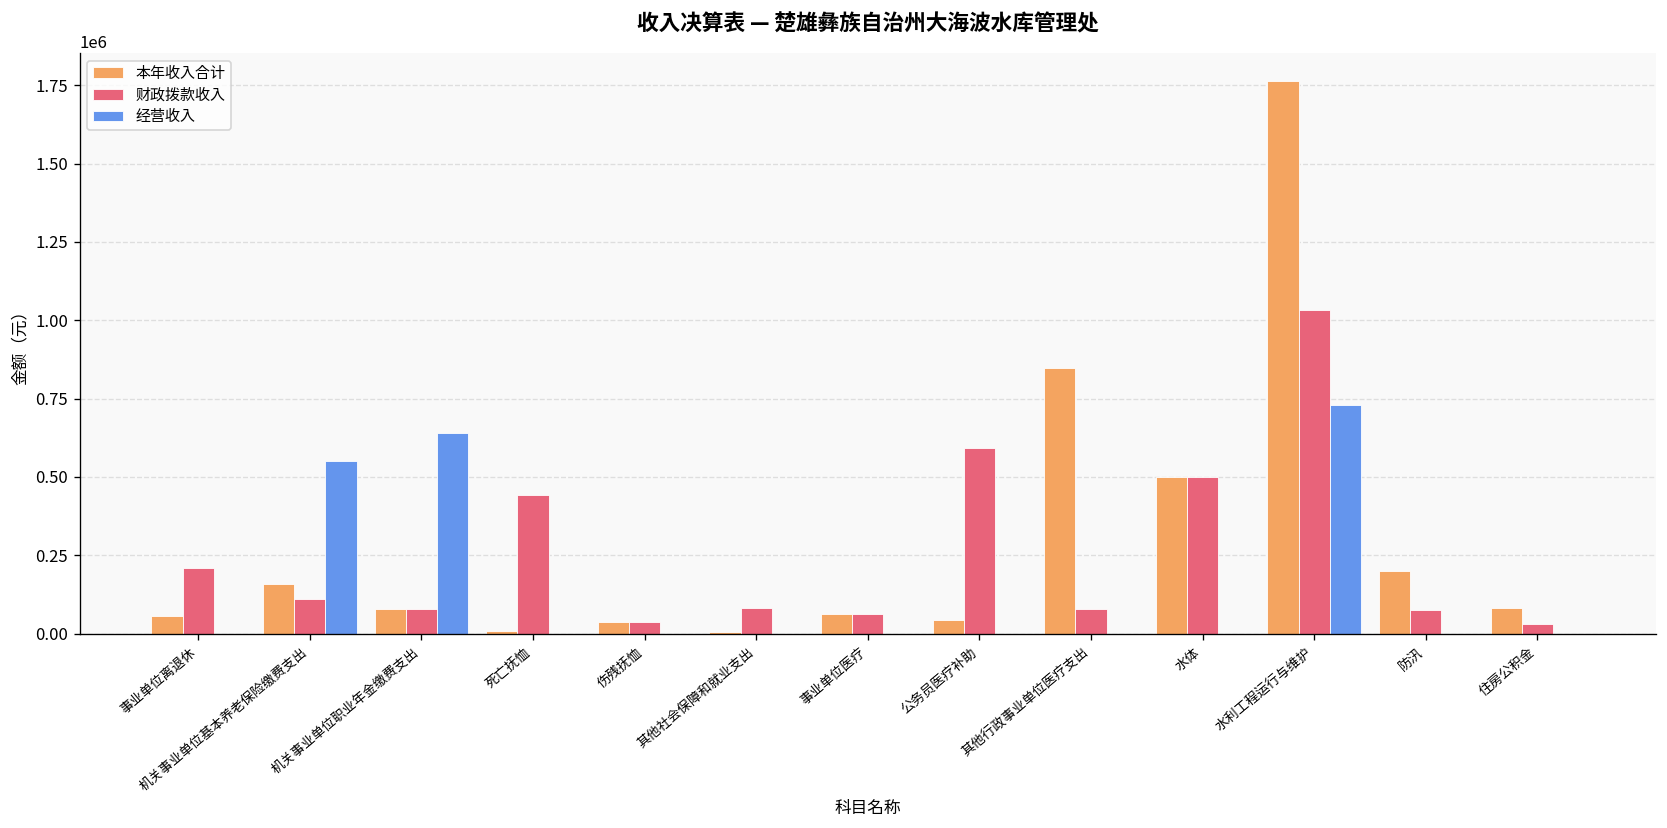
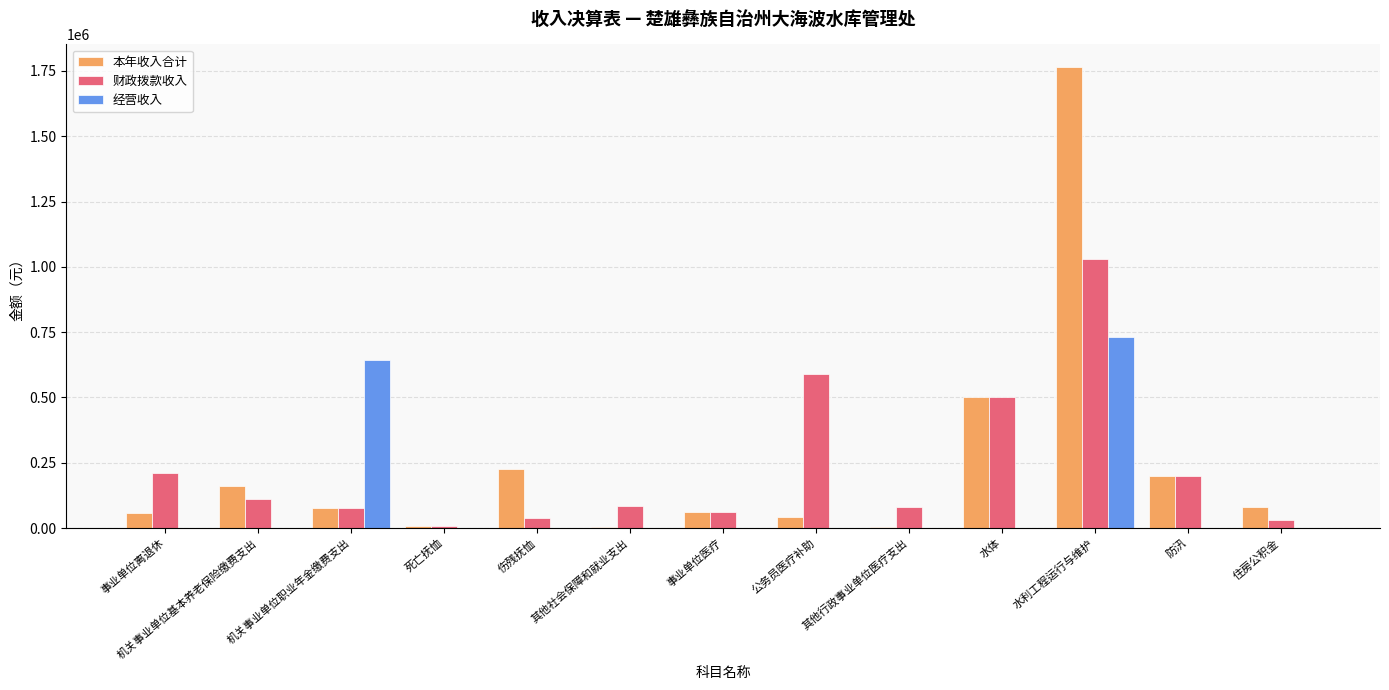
经营收入, 机关事业单位基本养老保险缴费支出: 550000 -> 0
财政拨款收入, 死亡抚恤: 440000 -> 10000
本年收入合计, 伤残抚恤: 40000 -> 230000
本年收入合计, 其他行政事业单位医疗支出: 850000 -> 10000
财政拨款收入, 防汛: 70000 -> 200000
